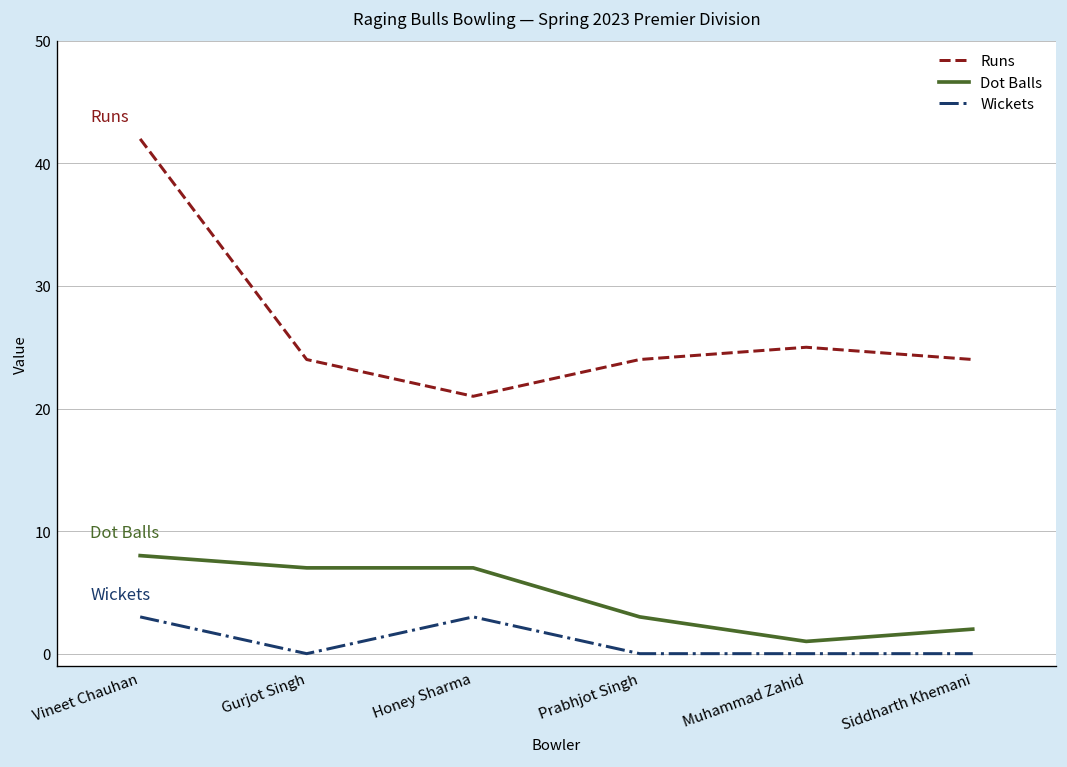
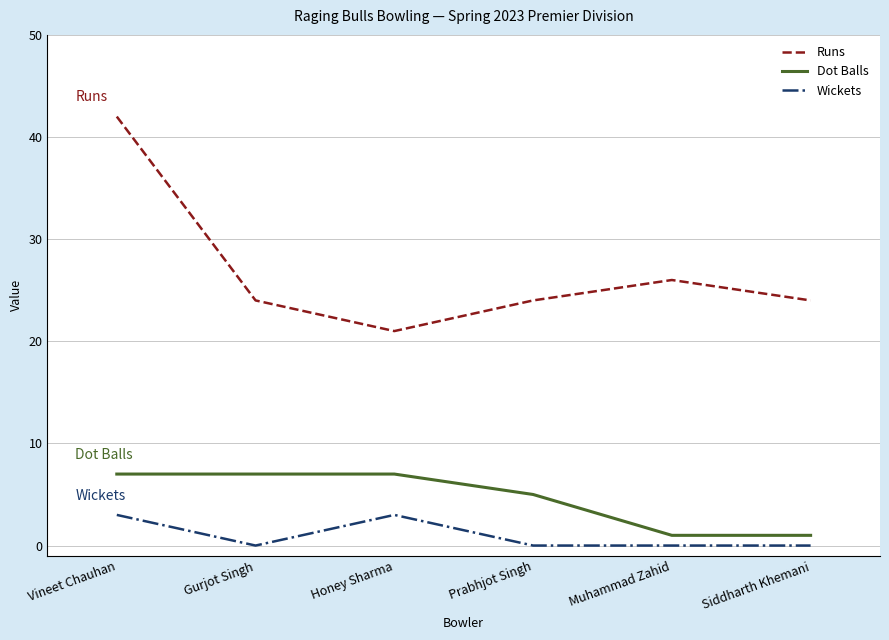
Dot Balls, Vineet Chauhan: 8 -> 7
Dot Balls, Prabhjot Singh: 3 -> 5
Runs, Muhammad Zahid: 25 -> 26
Dot Balls, Siddharth Khemani: 2 -> 1
